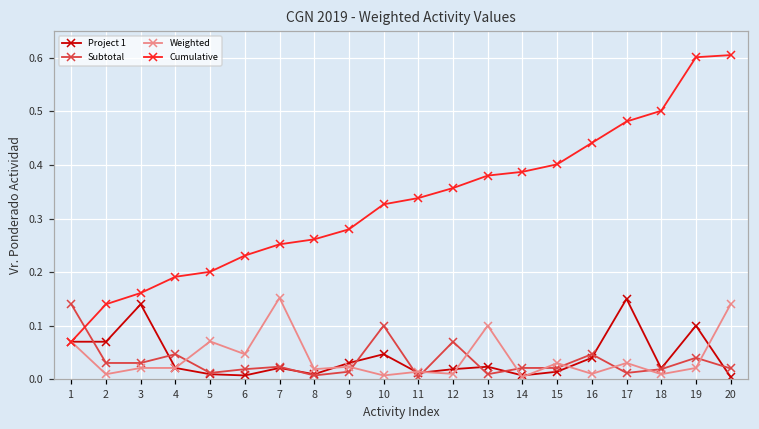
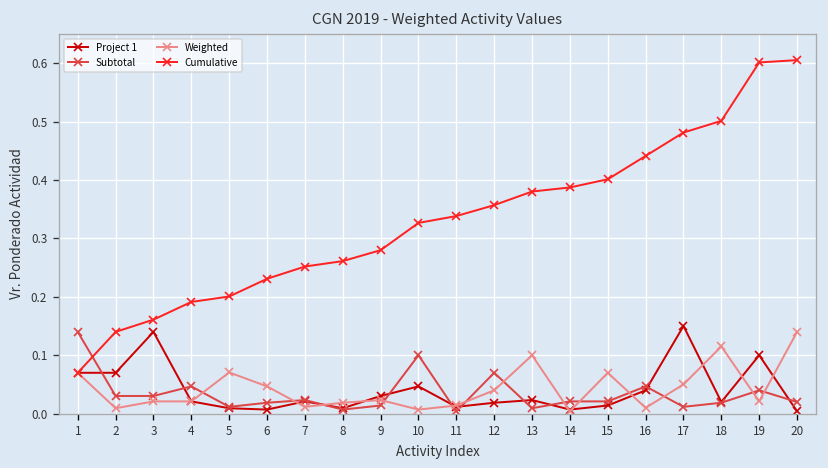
Weighted, 7: 0.15 -> 0.01
Weighted, 12: 0.01 -> 0.04
Weighted, 15: 0.03 -> 0.07
Weighted, 17: 0.03 -> 0.05
Weighted, 18: 0.01 -> 0.12
